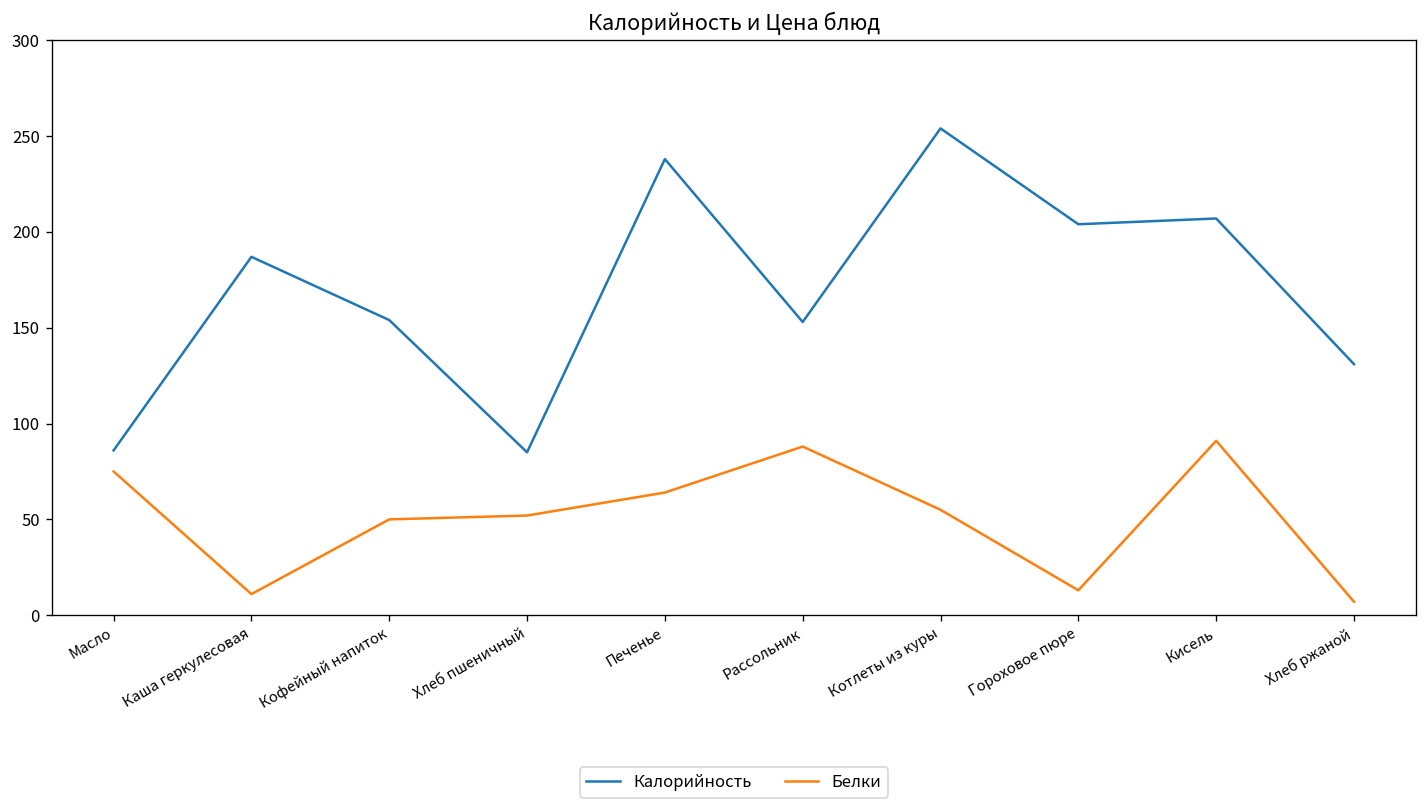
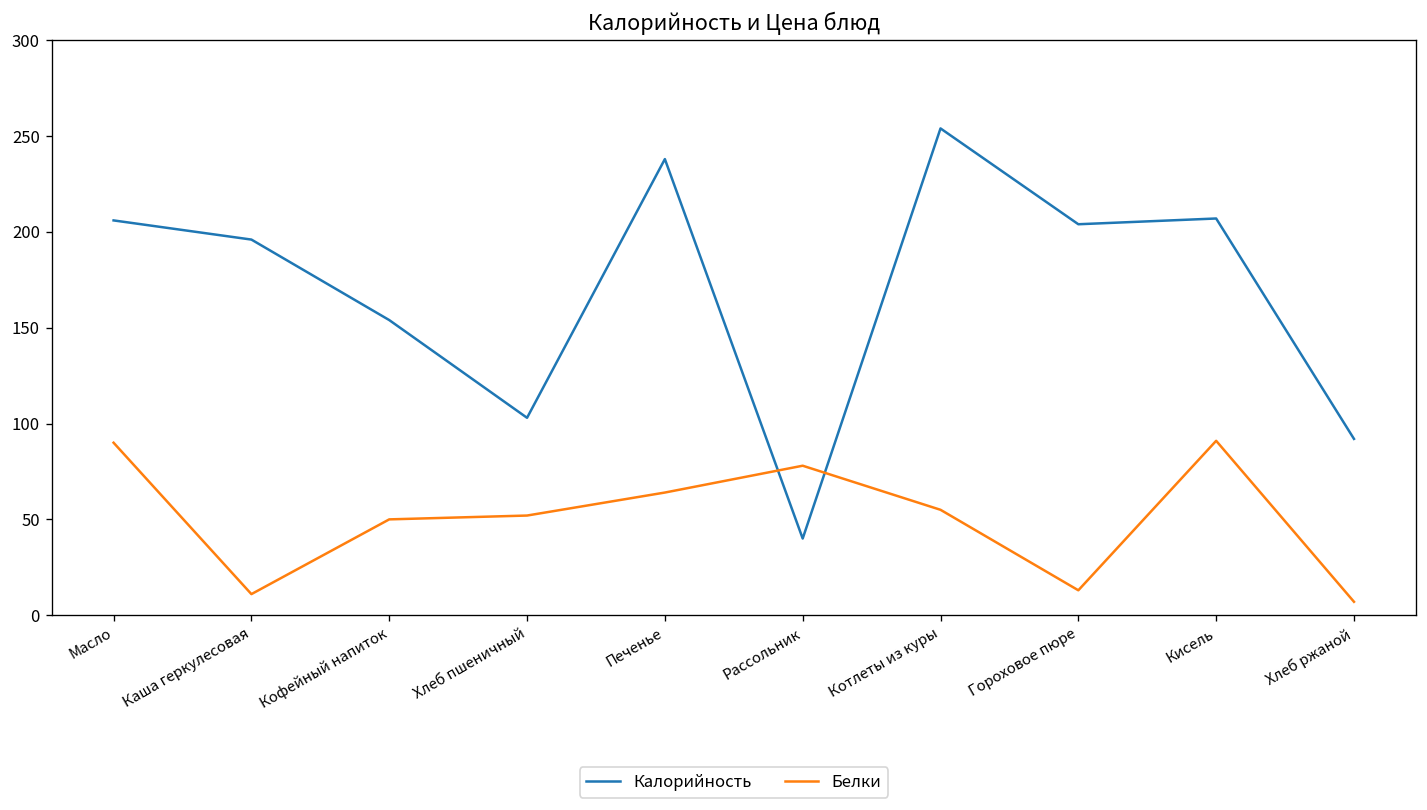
Калорийность, Масло: 86 -> 206
Белки, Масло: 75 -> 90
Калорийность, Каша геркулесовая: 187 -> 196
Калорийность, Хлеб пшеничный: 85 -> 103
Калорийность, Рассольник: 153 -> 40
Белки, Рассольник: 88 -> 78
Калорийность, Хлеб ржаной: 131 -> 92
